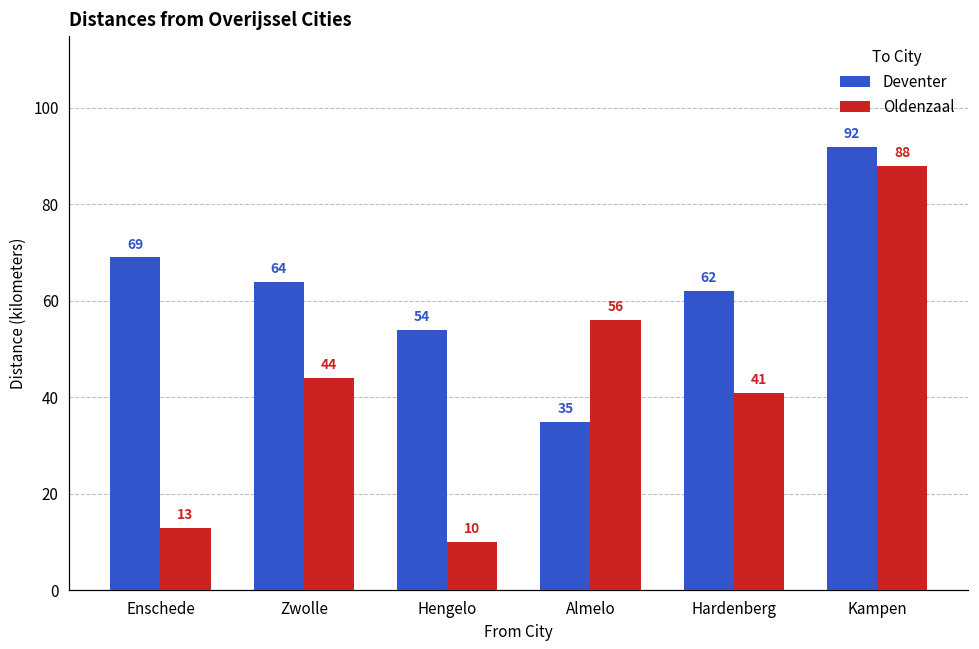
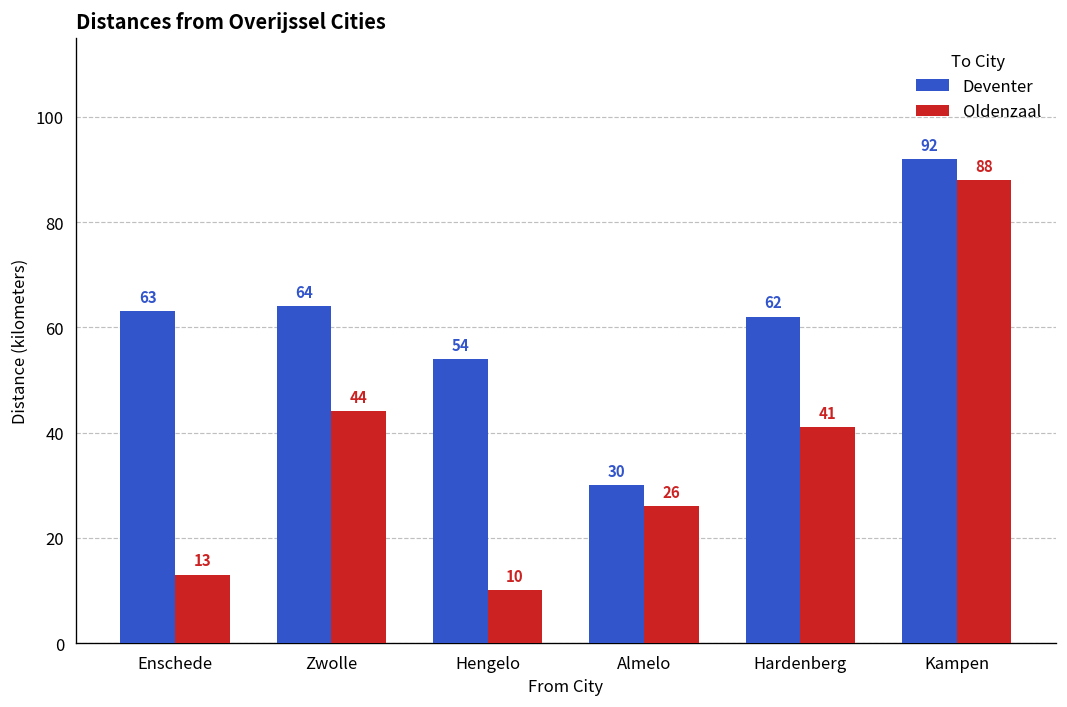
Deventer, Enschede: 69 -> 63
Deventer, Almelo: 35 -> 30
Oldenzaal, Almelo: 56 -> 26
